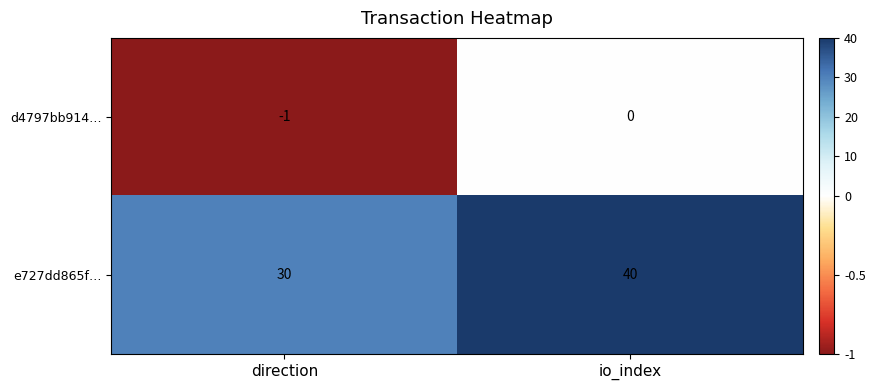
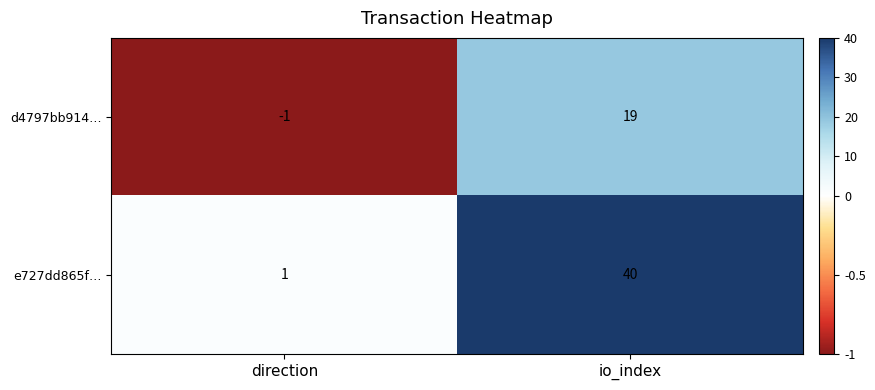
d4797bb914…, io_index: 0 -> 19
e727dd865f…, direction: 30 -> 1
